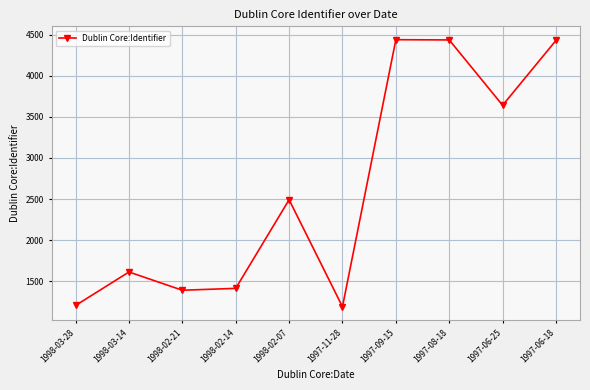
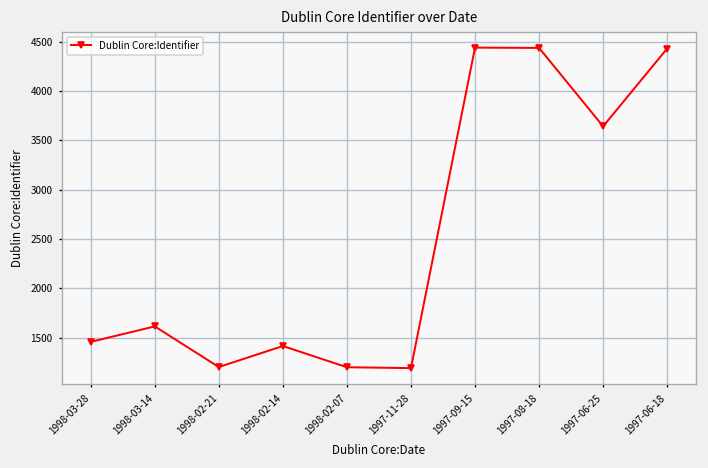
1998-03-28: 1200 -> 1500
1998-02-21: 1400 -> 1200
1998-02-07: 2500 -> 1200
